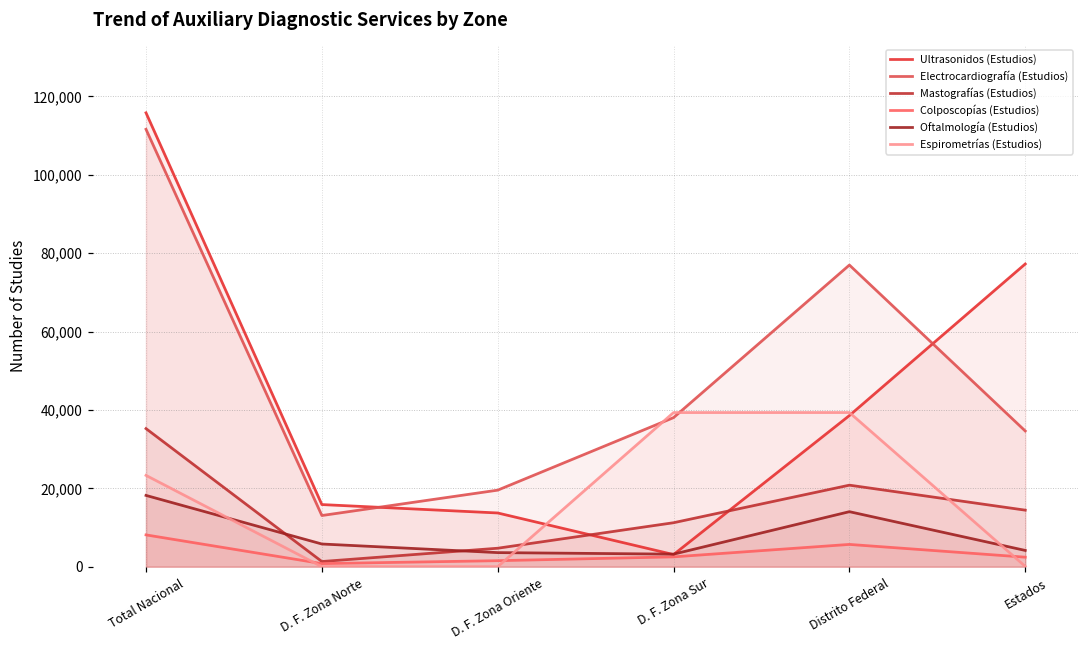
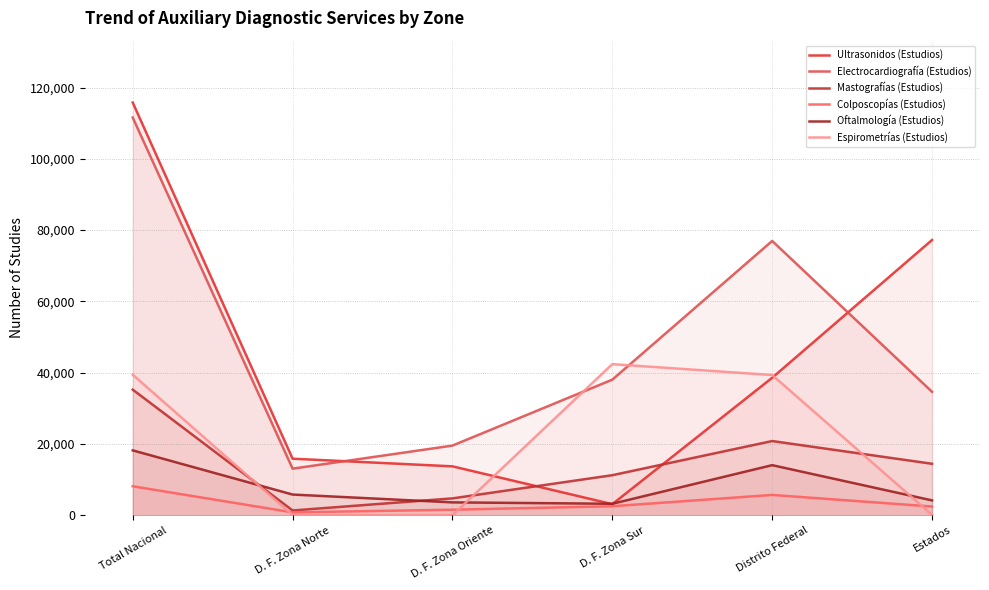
Espirometrías (Estudios), Total Nacional: 23,000 -> 39,000
Espirometrías (Estudios), D. F. Zona Sur: 39,000 -> 42,000
